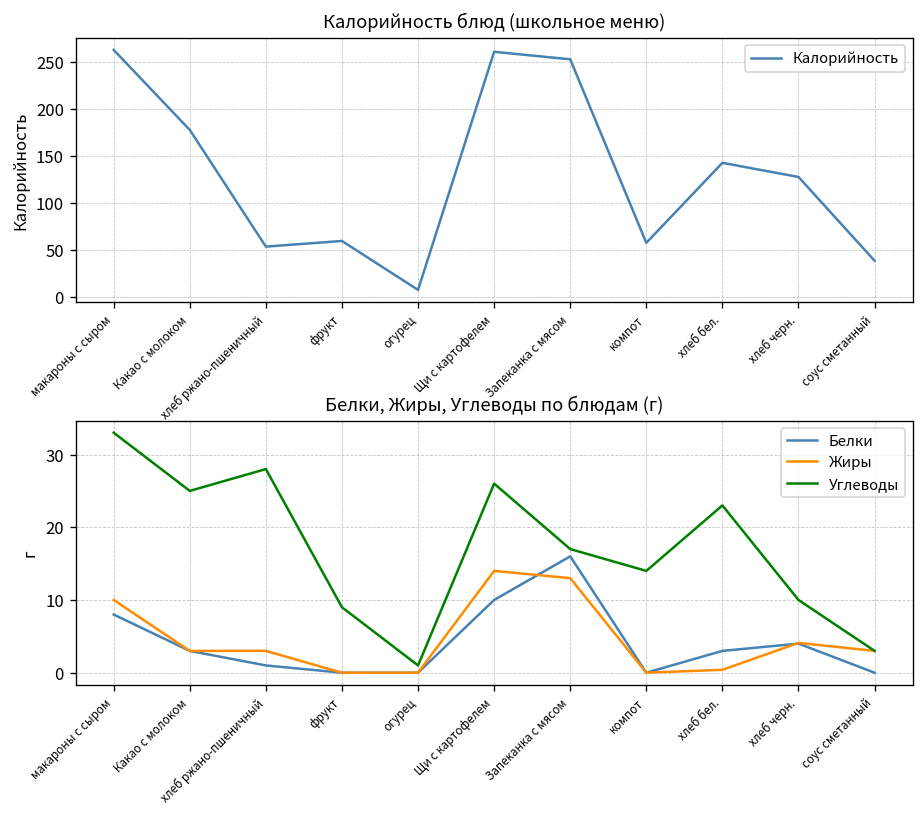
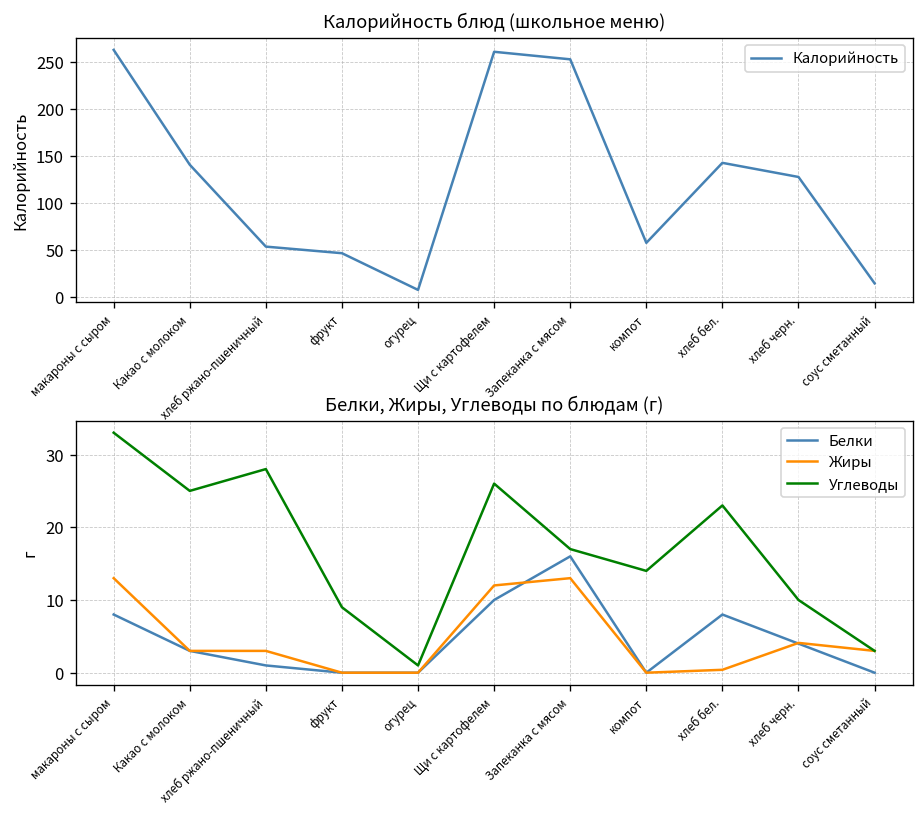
Калорийность блюд (школьное меню), Какао с молоком: 180 -> 140
Калорийность блюд (школьное меню), фрукт: 60 -> 50
Калорийность блюд (школьное меню), соус сметанный: 40 -> 20
Белки, Жиры, Углеводы по блюдам (г), Жиры, макароны с сыром: 10 -> 13
Белки, Жиры, Углеводы по блюдам (г), Жиры, Щи с картофелем: 14 -> 12
Белки, Жиры, Углеводы по блюдам (г), Белки, хлеб бел.: 3 -> 8
